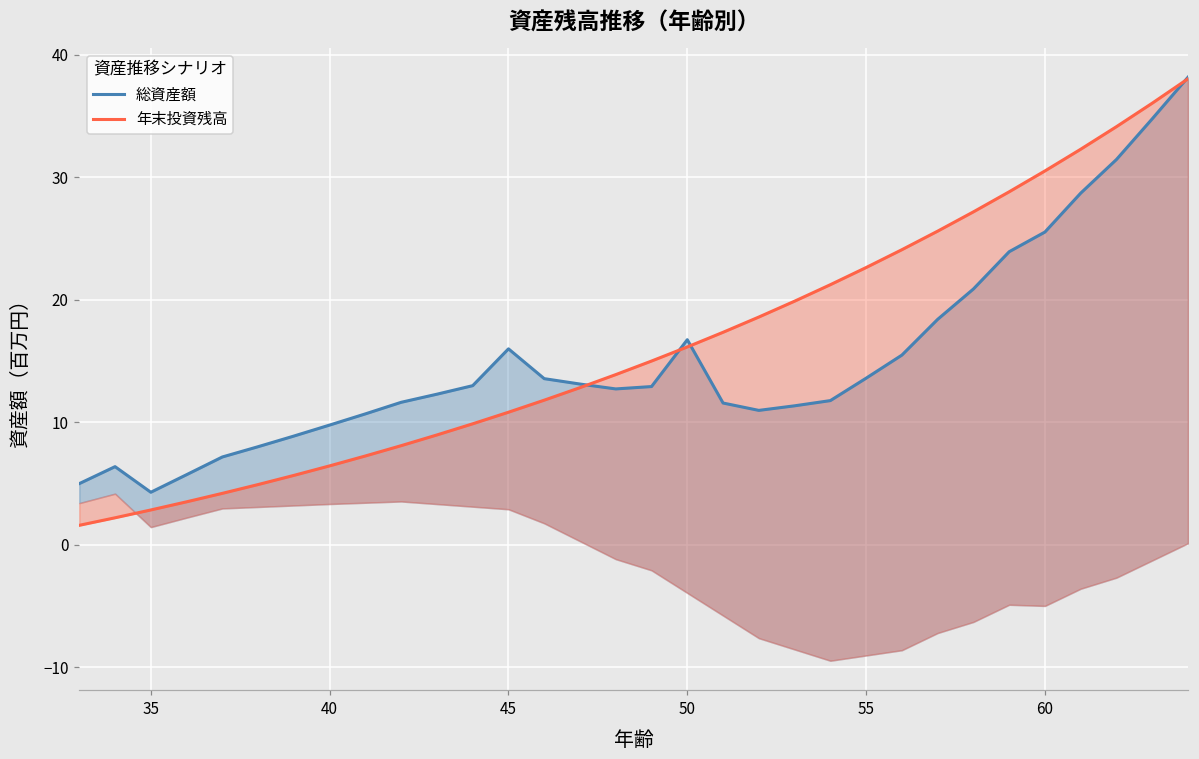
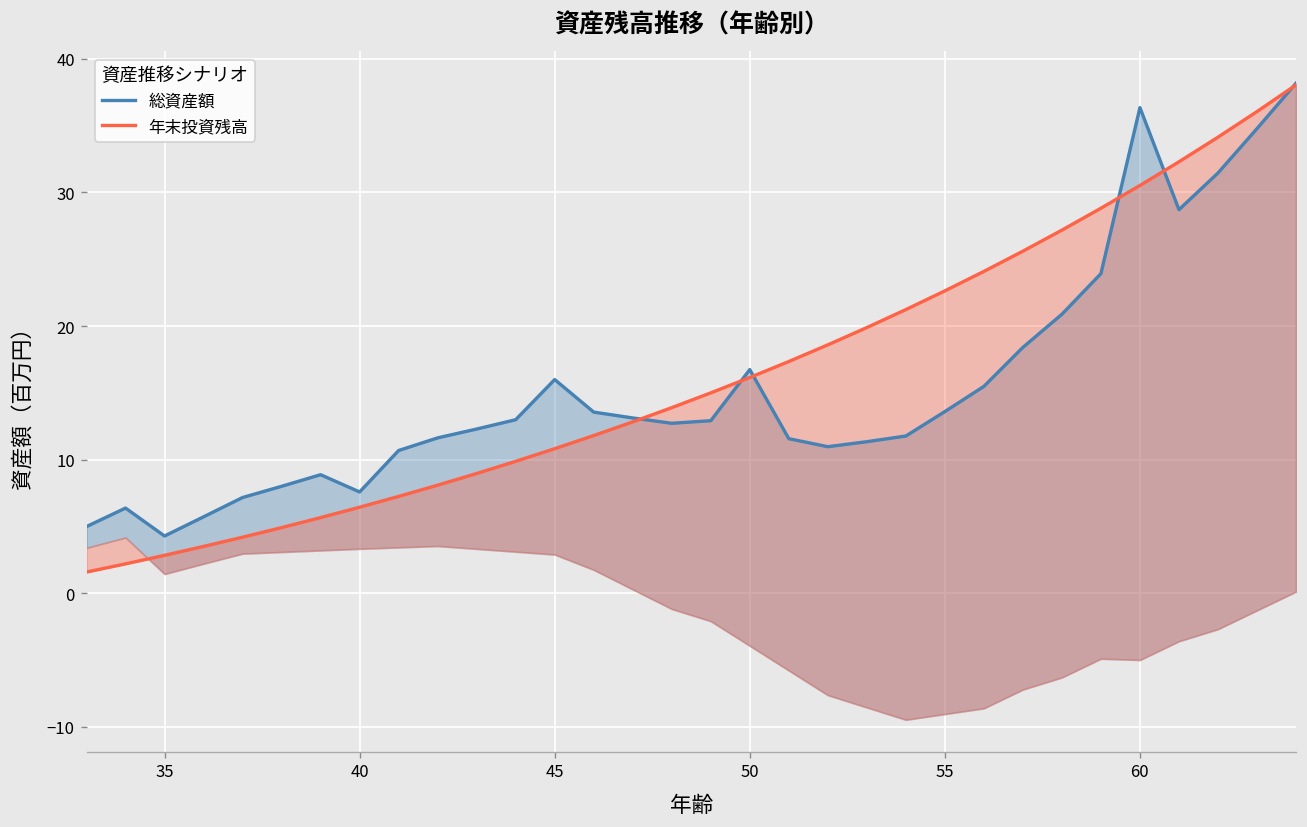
総資産額, 40: 9.8 -> 7.6
総資産額, 60: 25.5 -> 36.3
